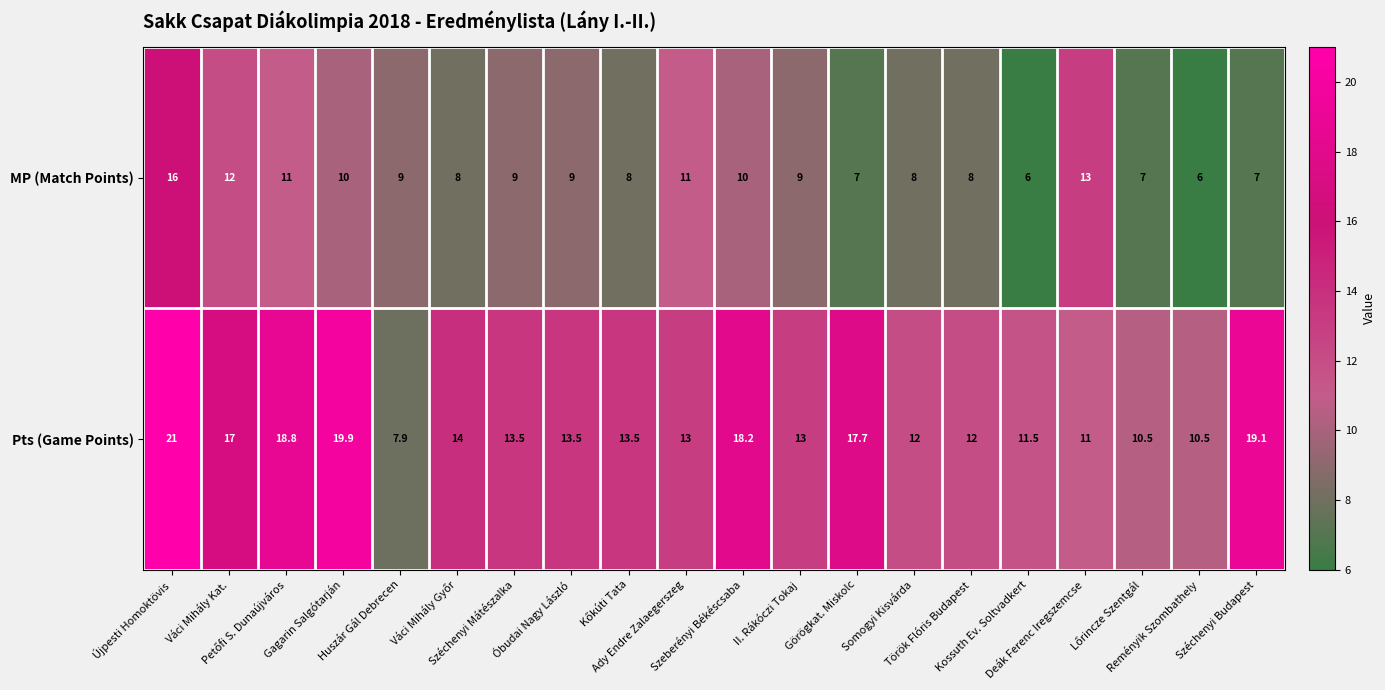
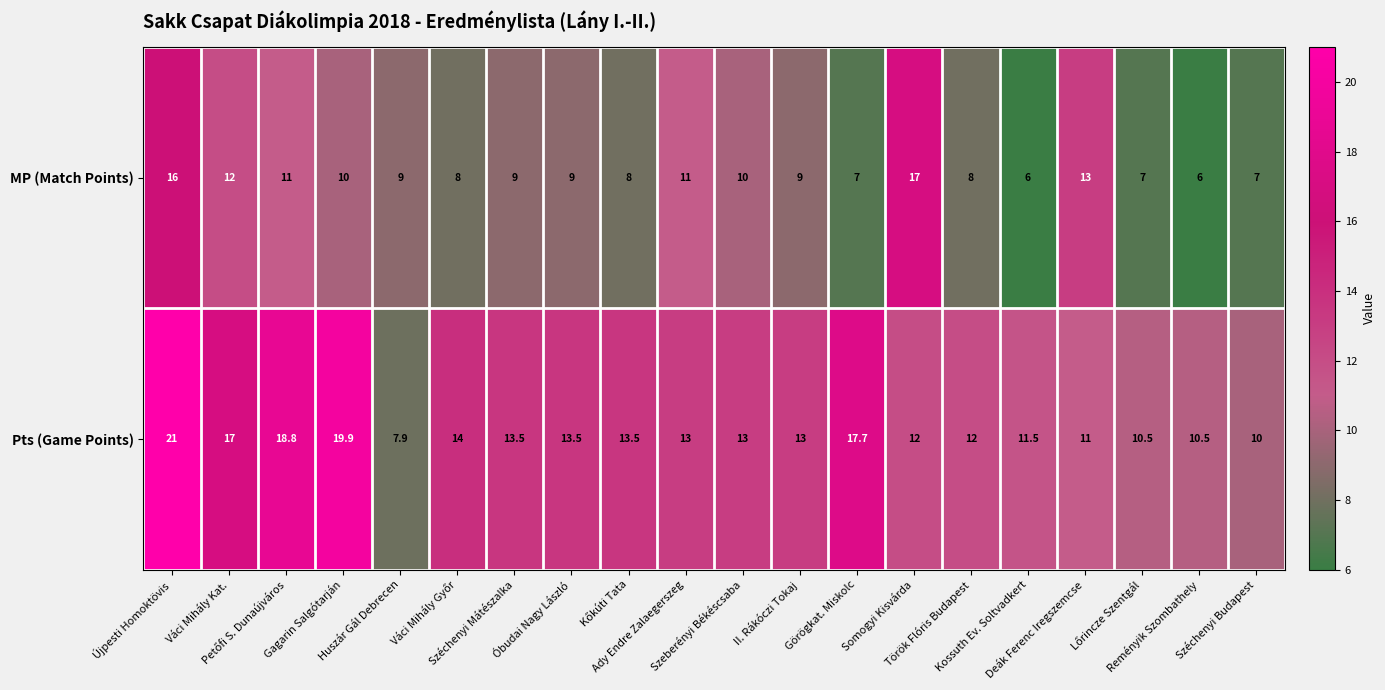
MP (Match Points), Somogyi Kisvárda: 8 -> 17
Pts (Game Points), Szeberényi Békéscsaba: 18.2 -> 13
Pts (Game Points), Széchenyi Budapest: 19.1 -> 10
